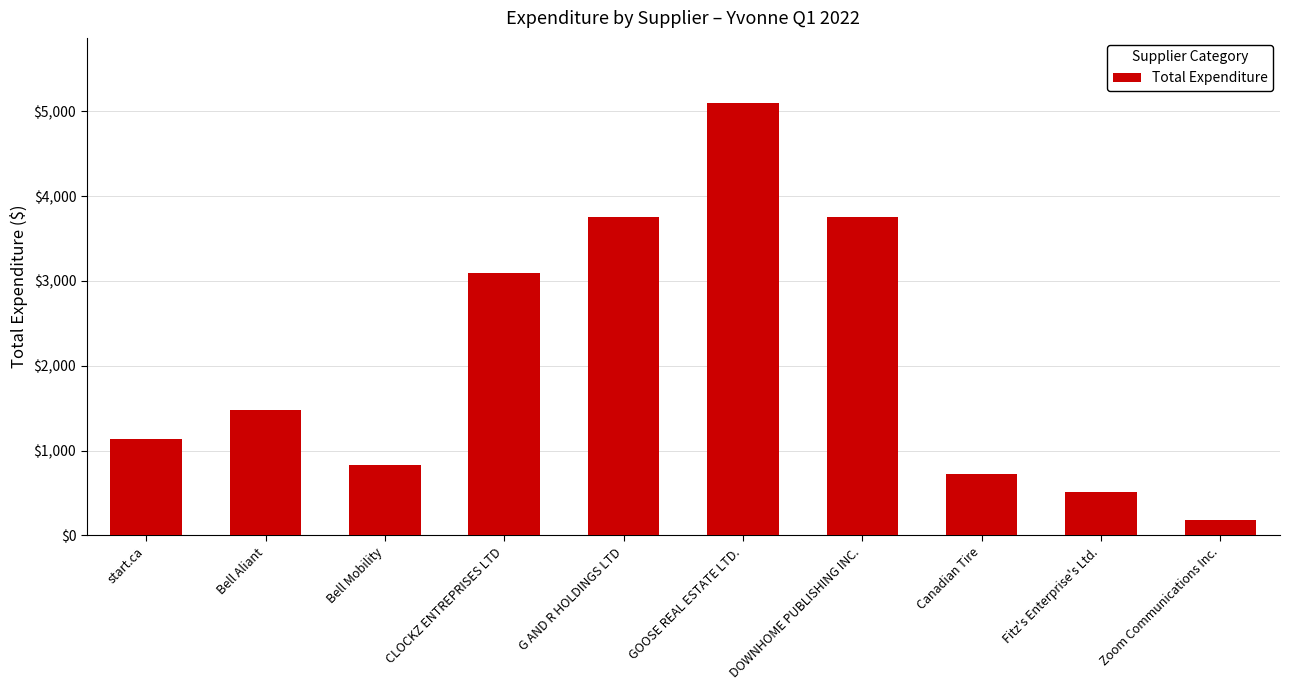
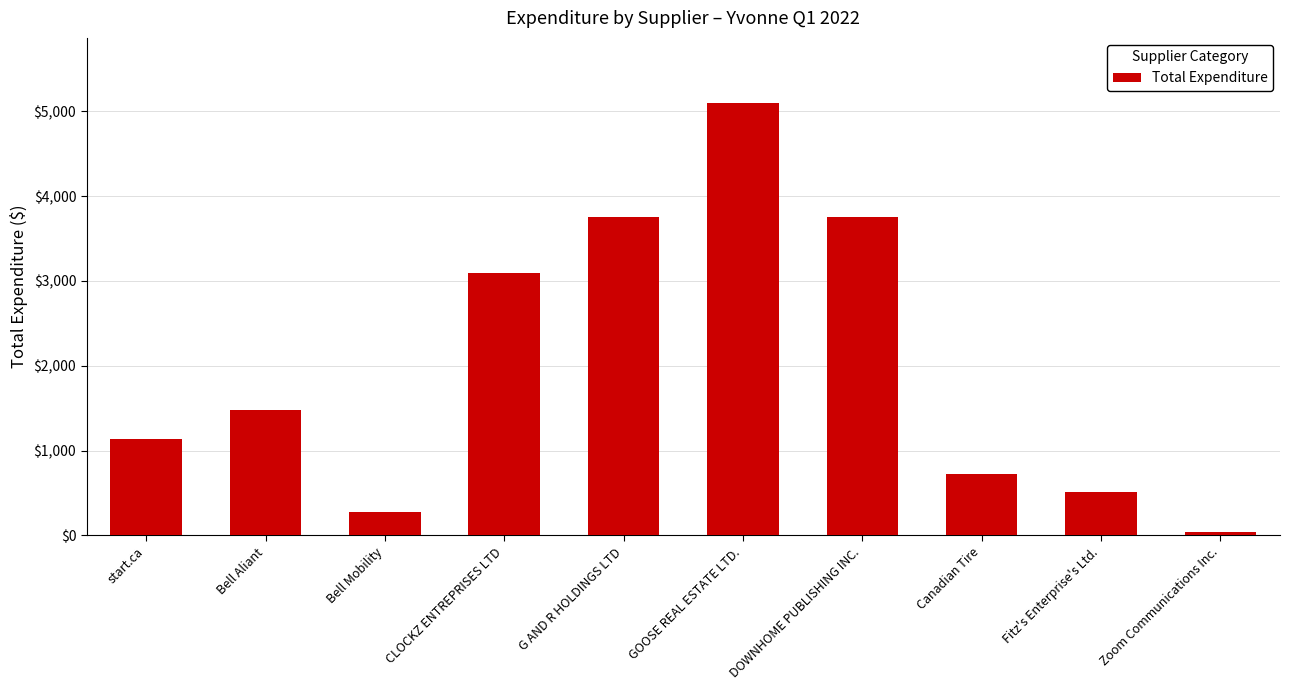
Bell Mobility: $800 -> $300
Zoom Communications Inc.: $200 -> $0
